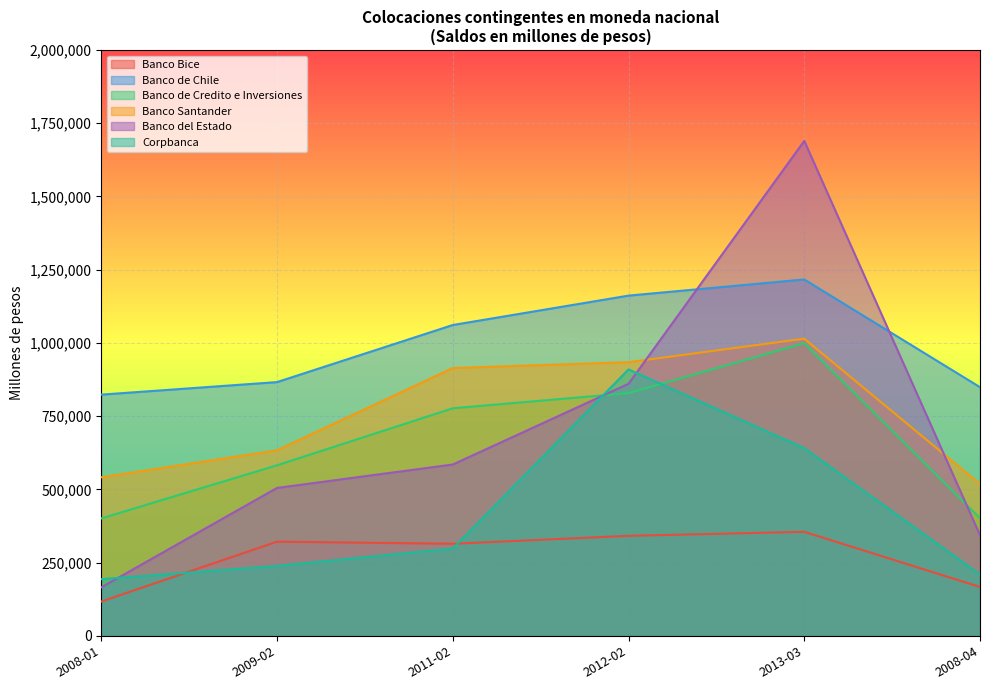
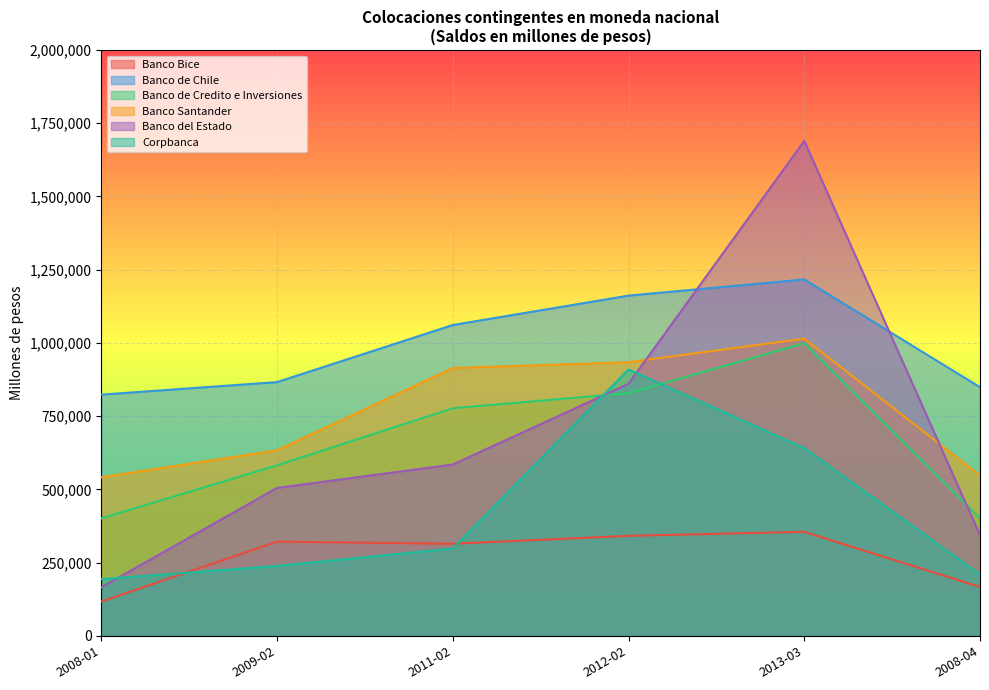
Banco Santander, 2008-04: 520,000 -> 550,000
